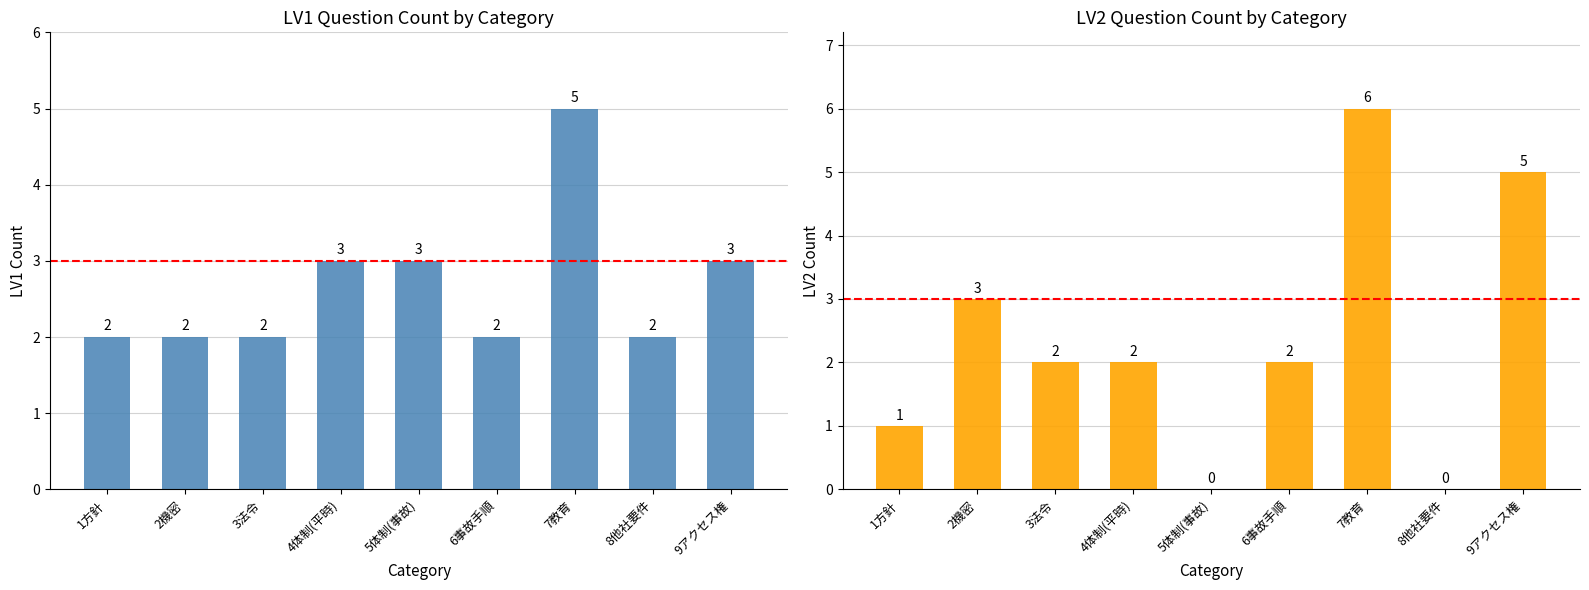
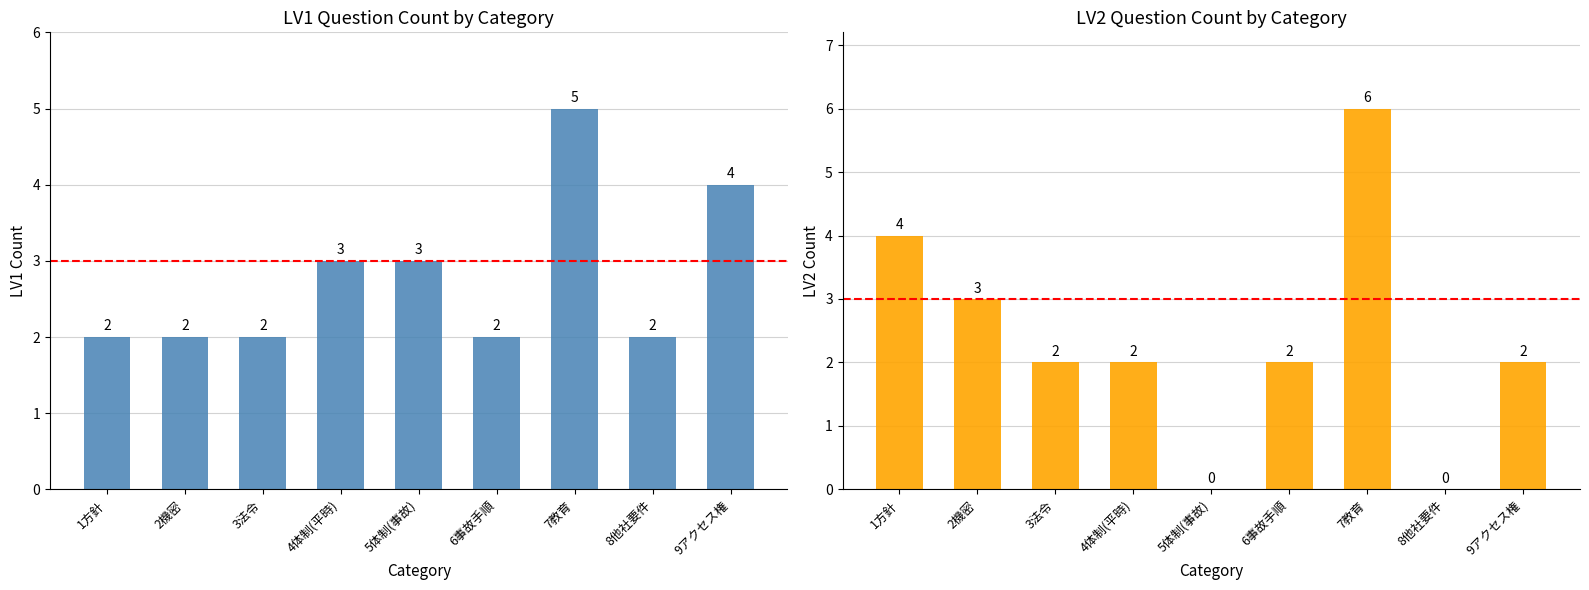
LV1 Question Count by Category, 9アクセス権: 3 -> 4
LV2 Question Count by Category, 1方針: 1 -> 4
LV2 Question Count by Category, 9アクセス権: 5 -> 2
